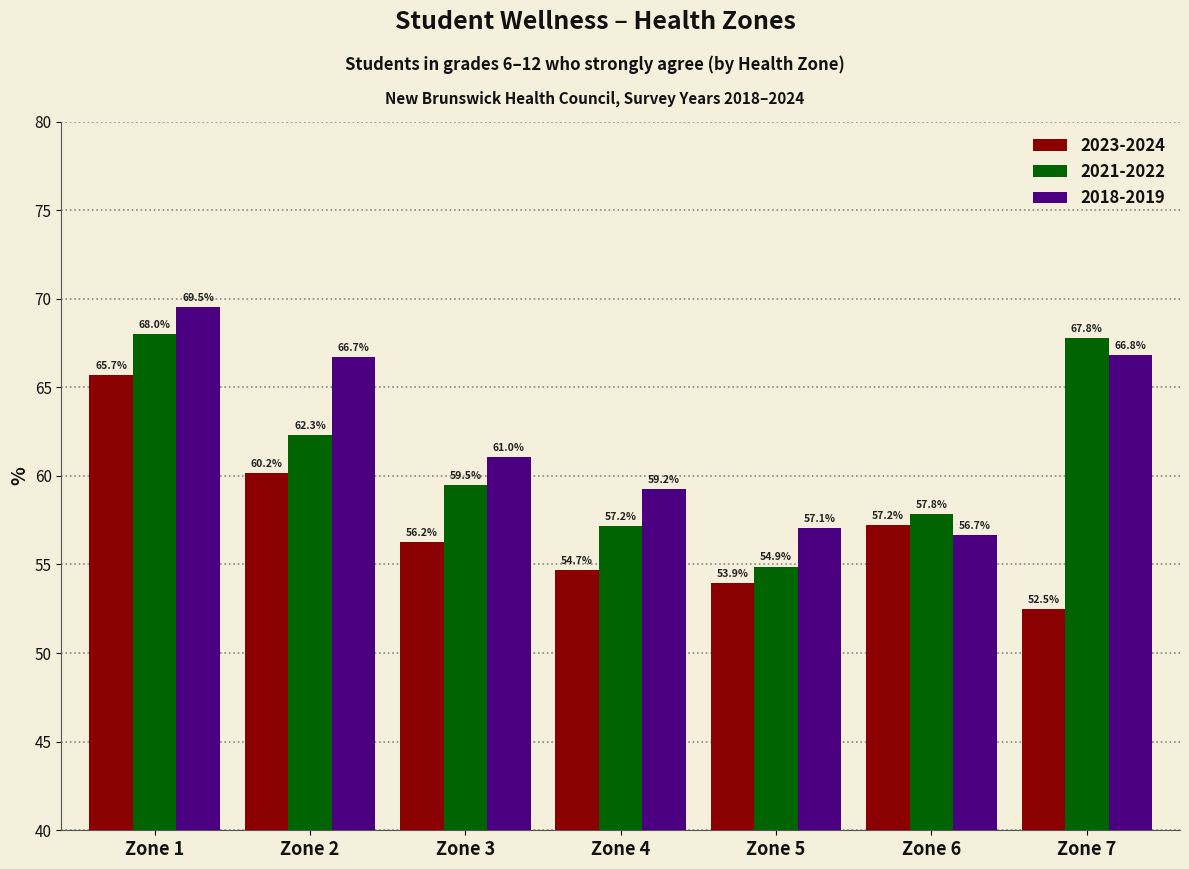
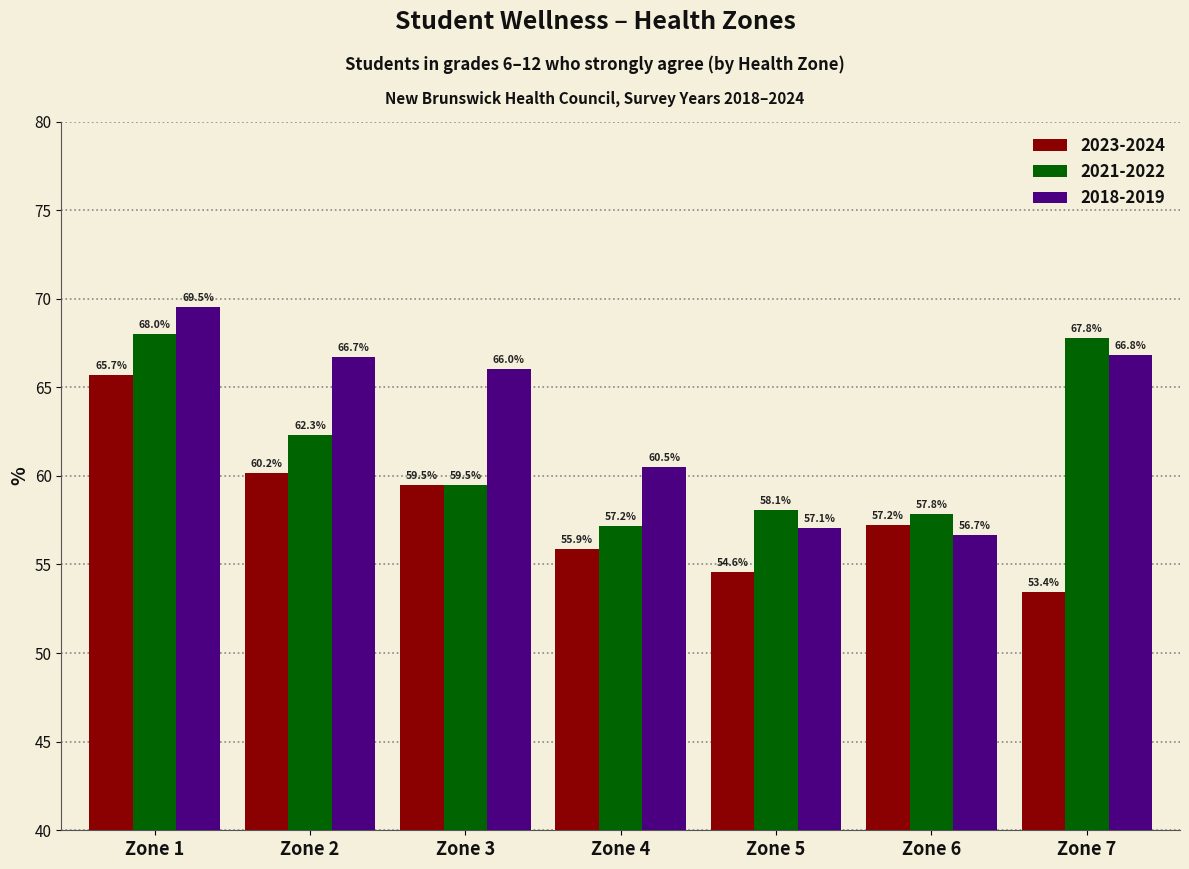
2023-2024, Zone 3: 56.2% -> 59.5%
2018-2019, Zone 3: 61.0% -> 66.0%
2023-2024, Zone 4: 54.7% -> 55.9%
2018-2019, Zone 4: 59.2% -> 60.5%
2023-2024, Zone 5: 53.9% -> 54.6%
2021-2022, Zone 5: 54.9% -> 58.1%
2023-2024, Zone 7: 52.5% -> 53.4%
